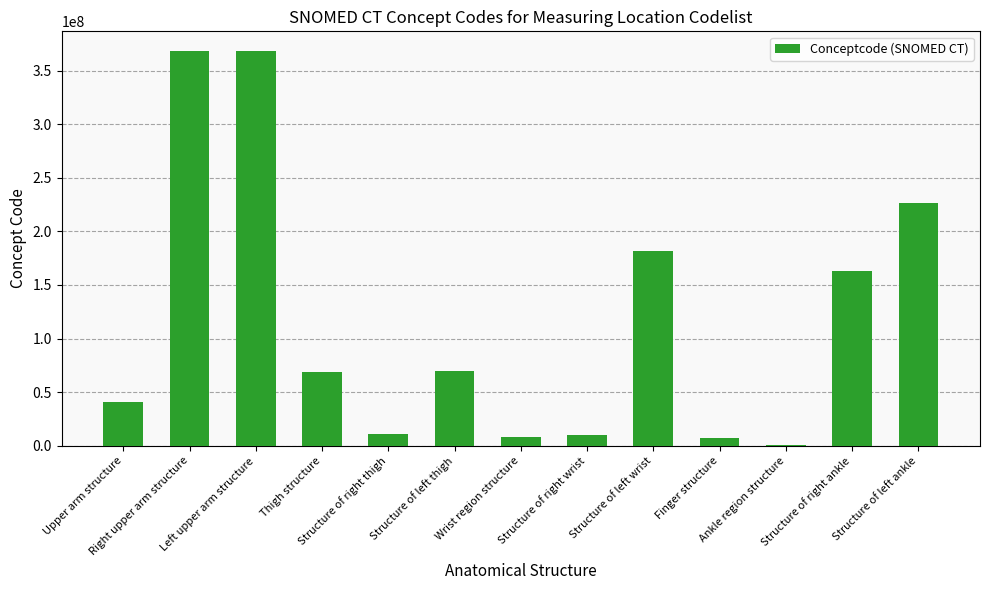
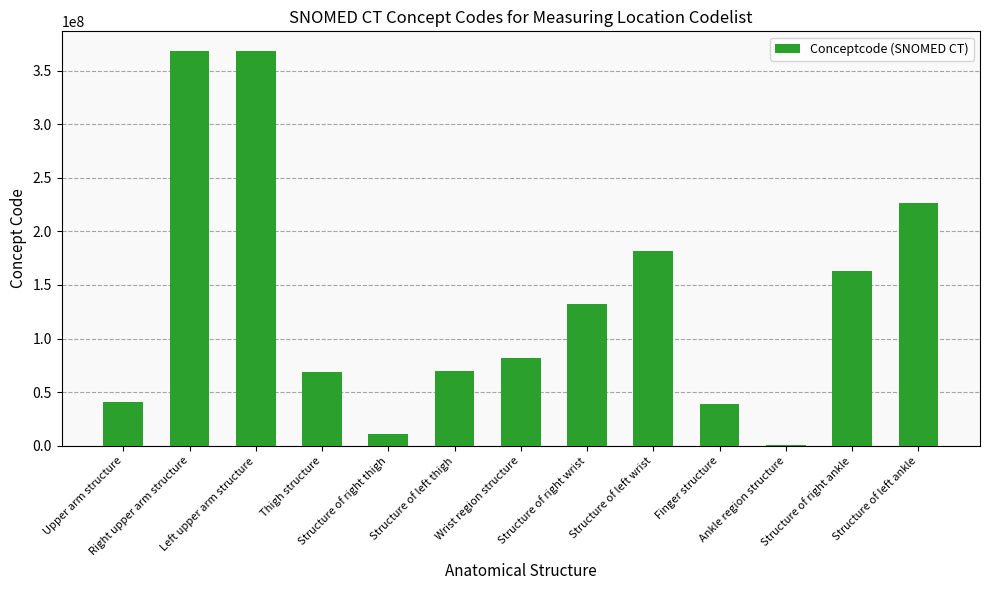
Wrist region structure: 8000000 -> 81000000
Structure of right wrist: 10000000 -> 132000000
Finger structure: 8000000 -> 39000000
